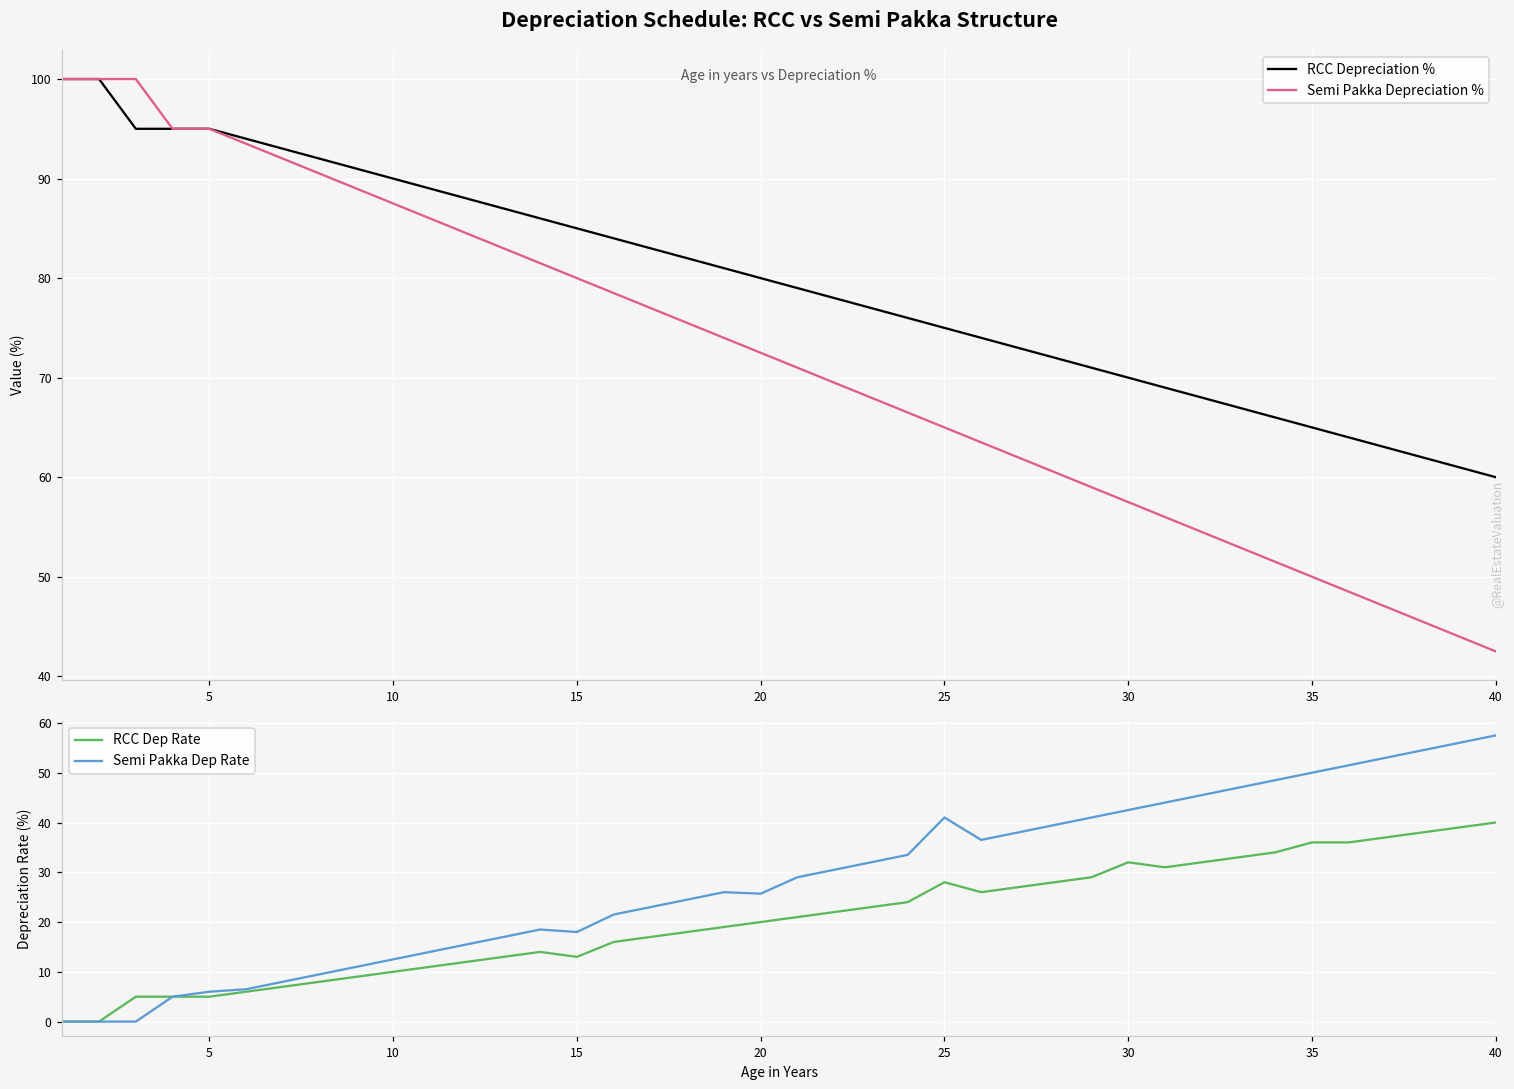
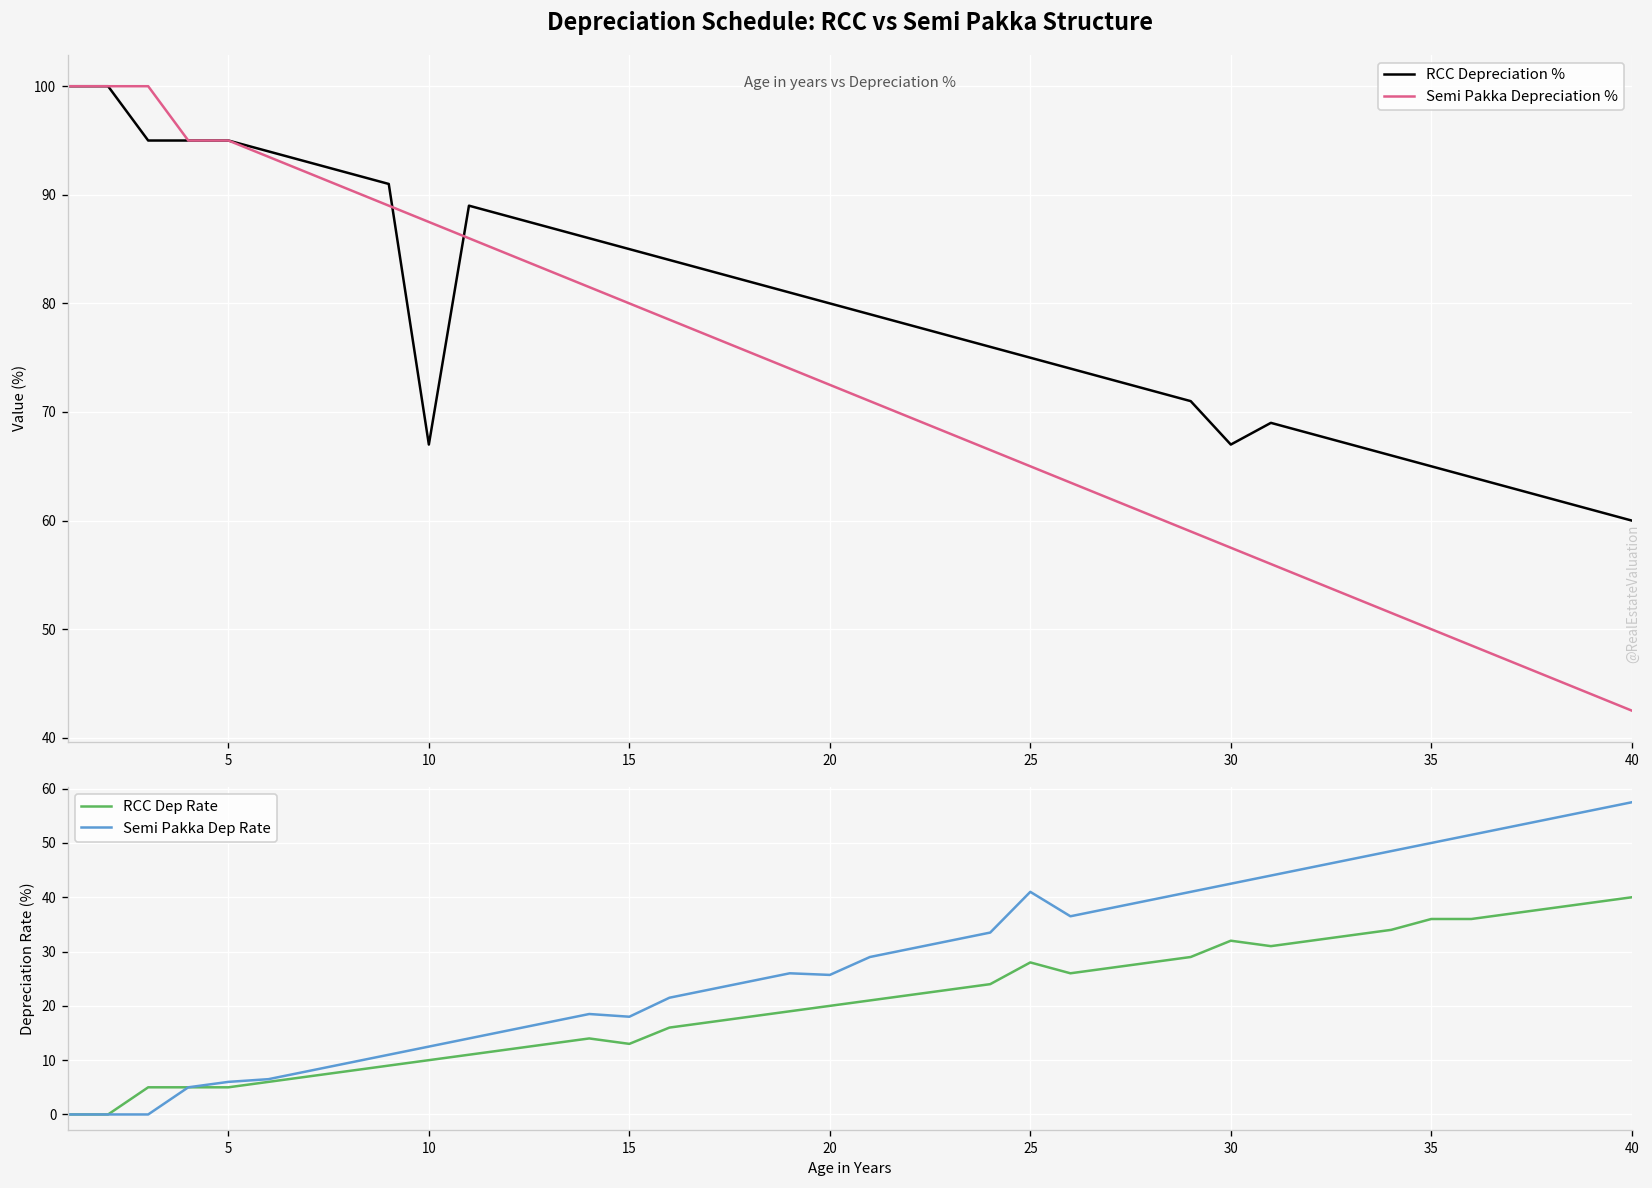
Depreciation Schedule: RCC vs Semi Pakka Structure, RCC Depreciation %, 10: 90 -> 67
Depreciation Schedule: RCC vs Semi Pakka Structure, RCC Depreciation %, 30: 70 -> 67
